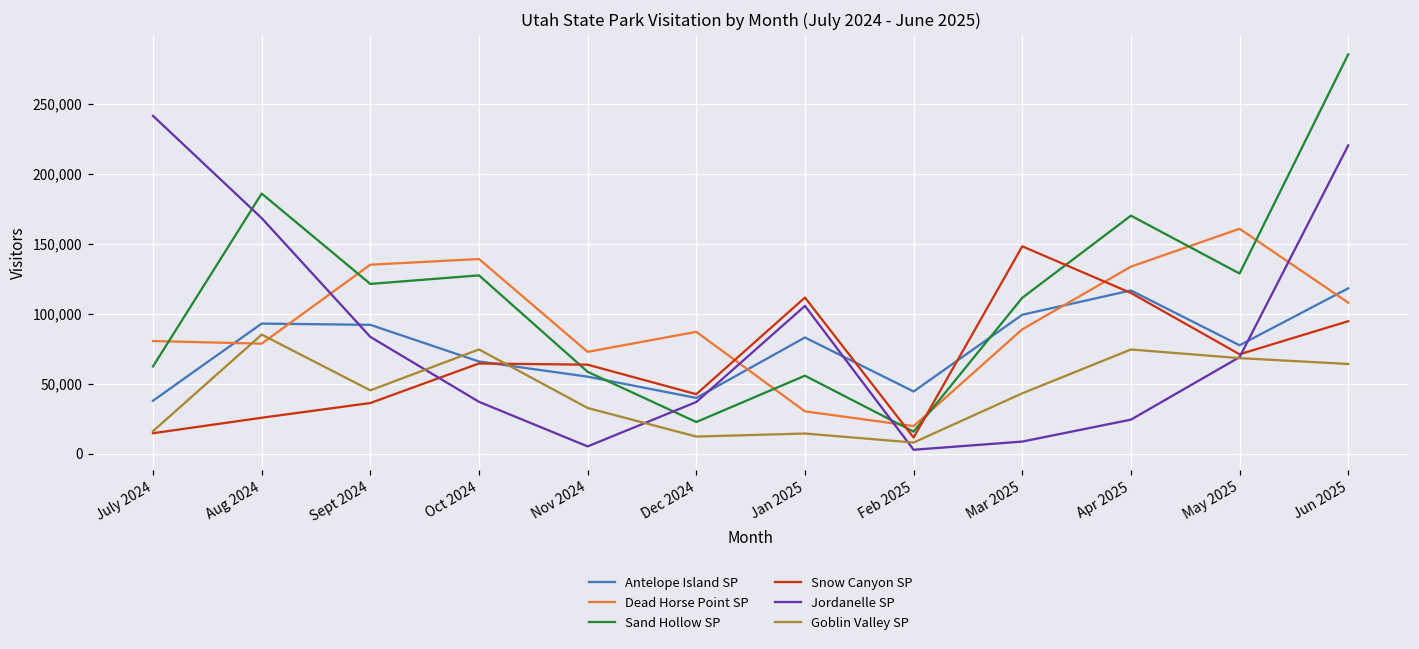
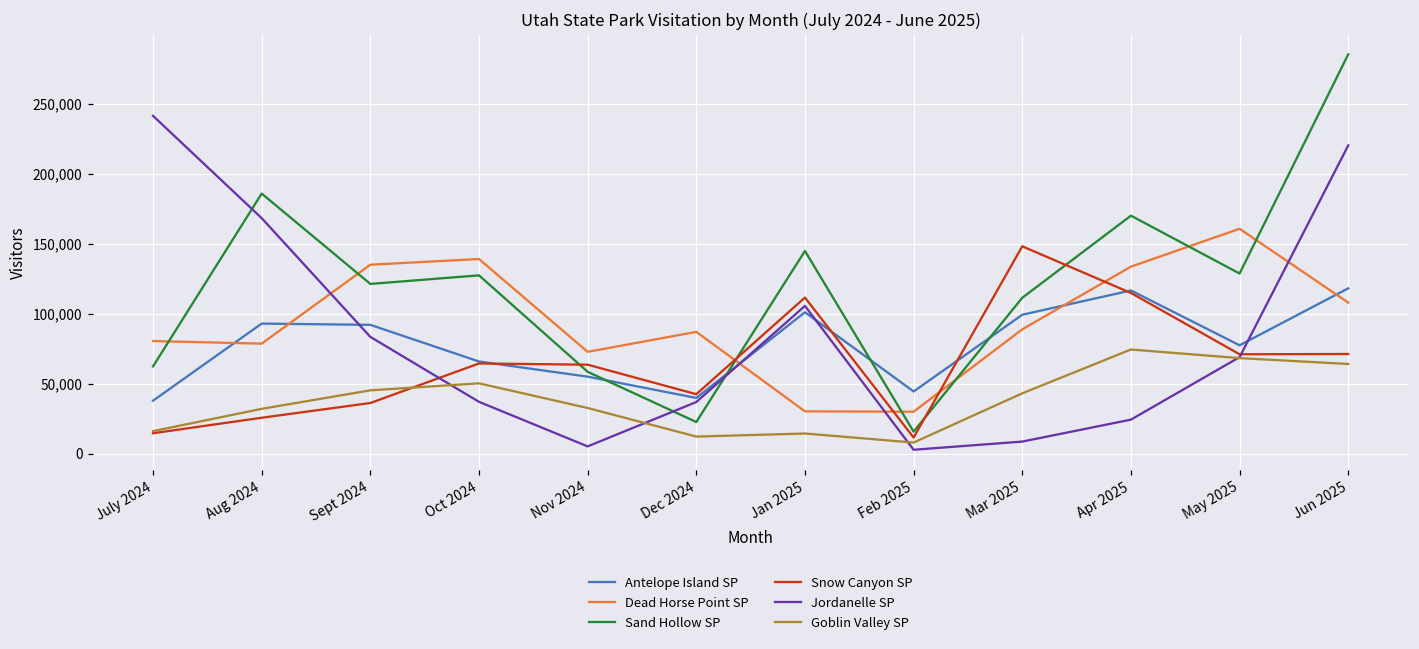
Goblin Valley SP, Aug 2024: 85,000 -> 32,000
Goblin Valley SP, Oct 2024: 74,000 -> 50,000
Antelope Island SP, Jan 2025: 83,000 -> 101,000
Sand Hollow SP, Jan 2025: 56,000 -> 145,000
Dead Horse Point SP, Feb 2025: 20,000 -> 30,000
Snow Canyon SP, Jun 2025: 95,000 -> 71,000
